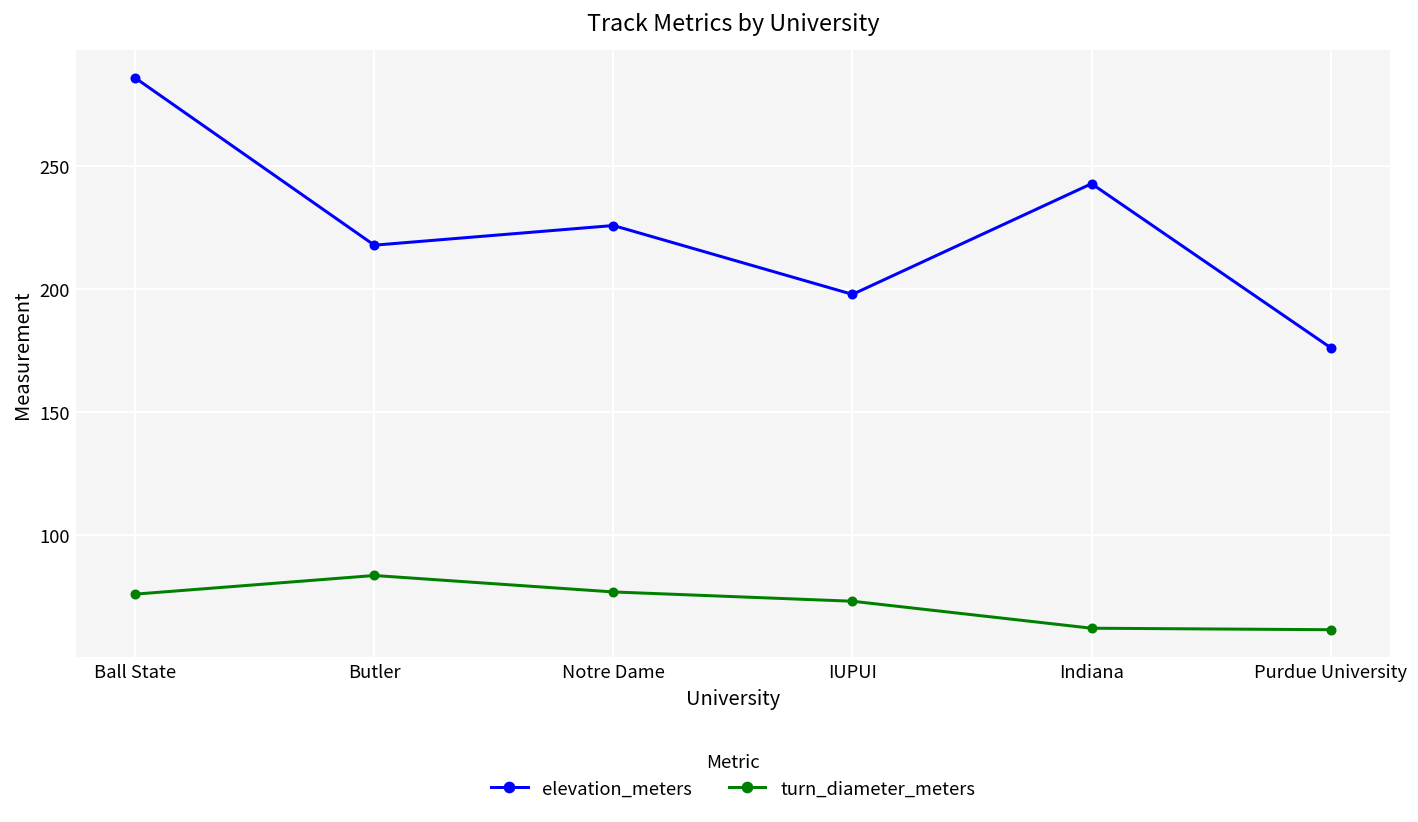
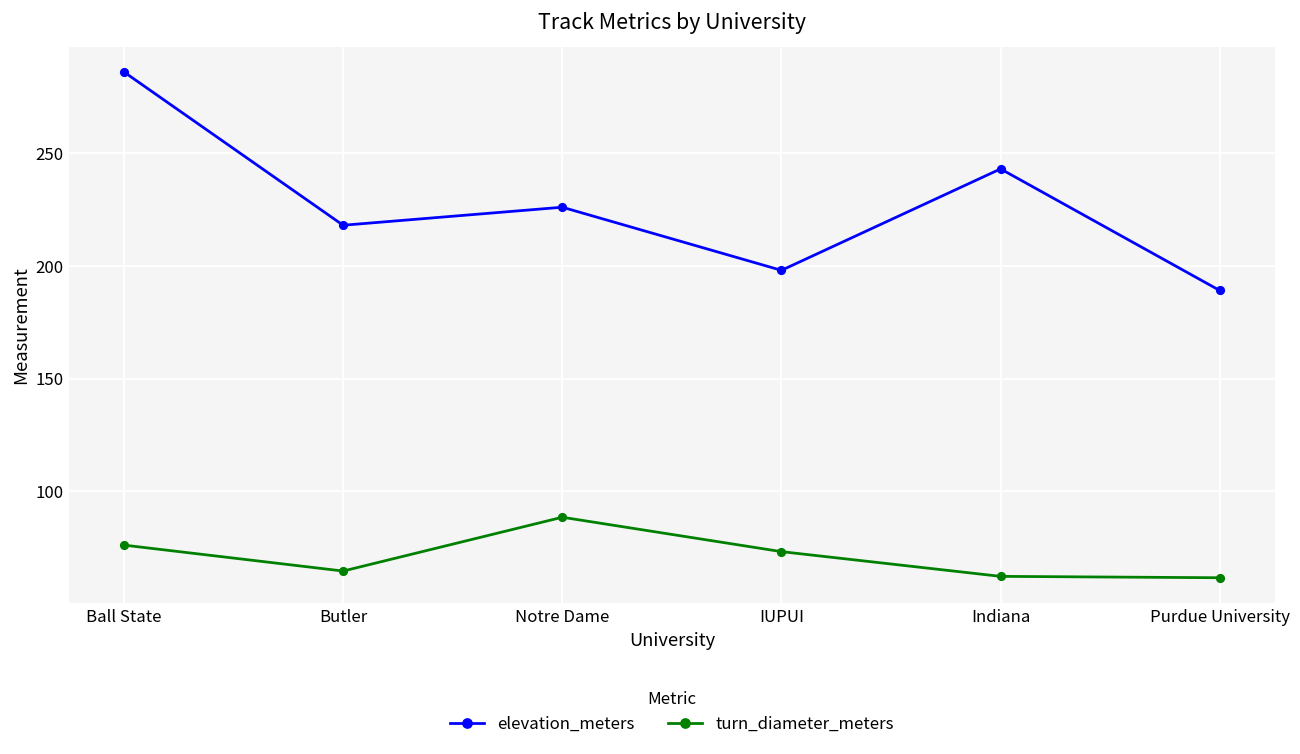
turn_diameter_meters, Butler: 84 -> 65
turn_diameter_meters, Notre Dame: 77 -> 88
elevation_meters, Purdue University: 176 -> 189
